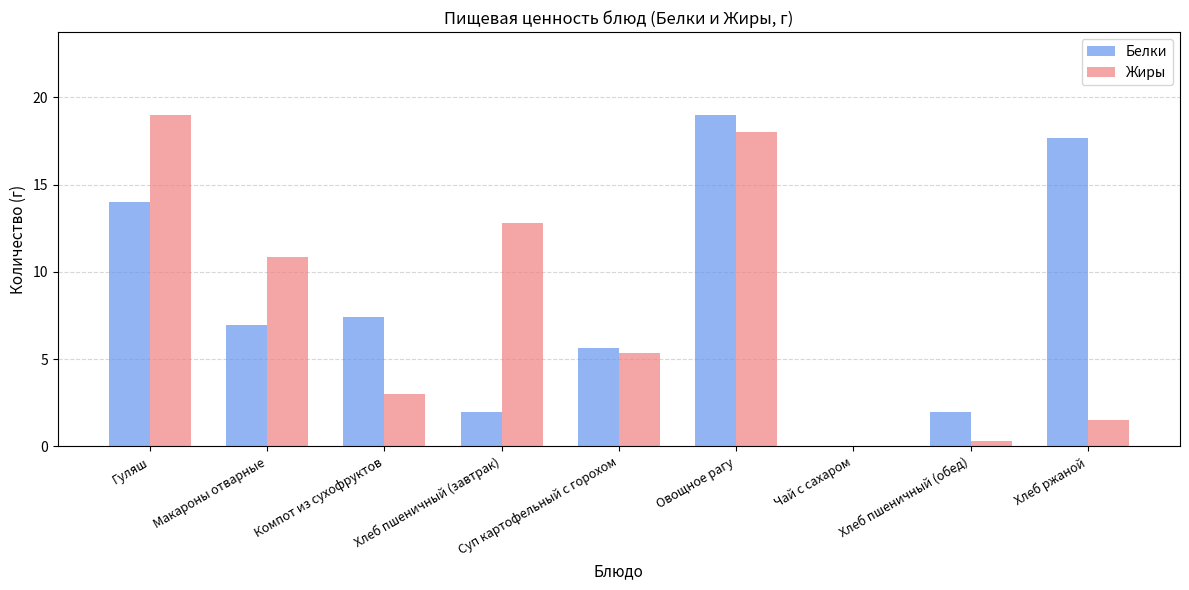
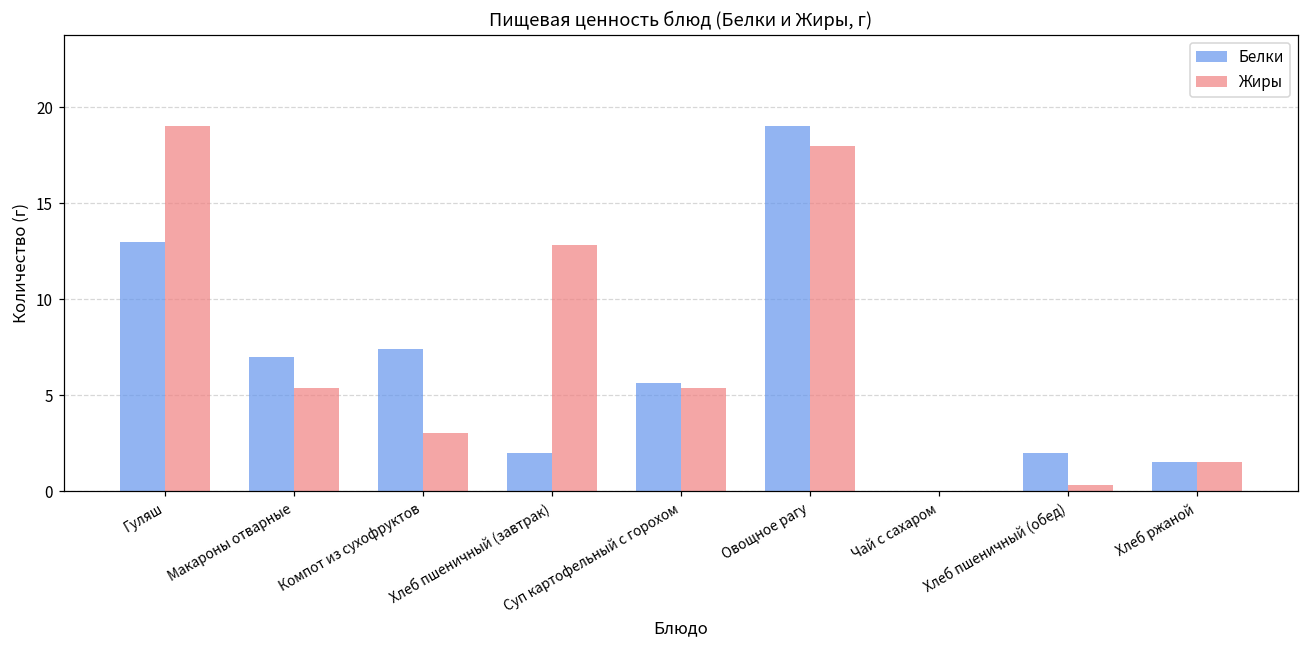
Белки, Гуляш: 14 -> 13
Жиры, Макароны отварные: 10.9 -> 5.4
Белки, Хлеб ржаной: 17.7 -> 1.5
